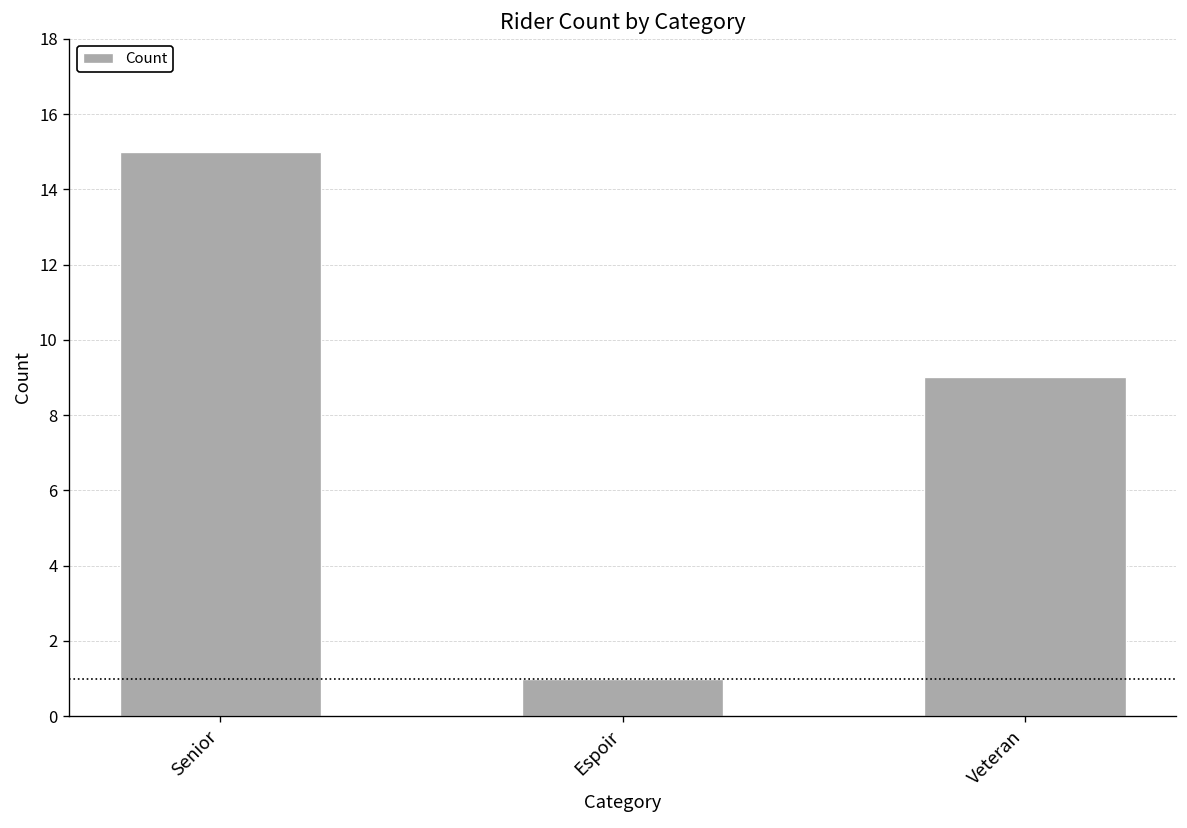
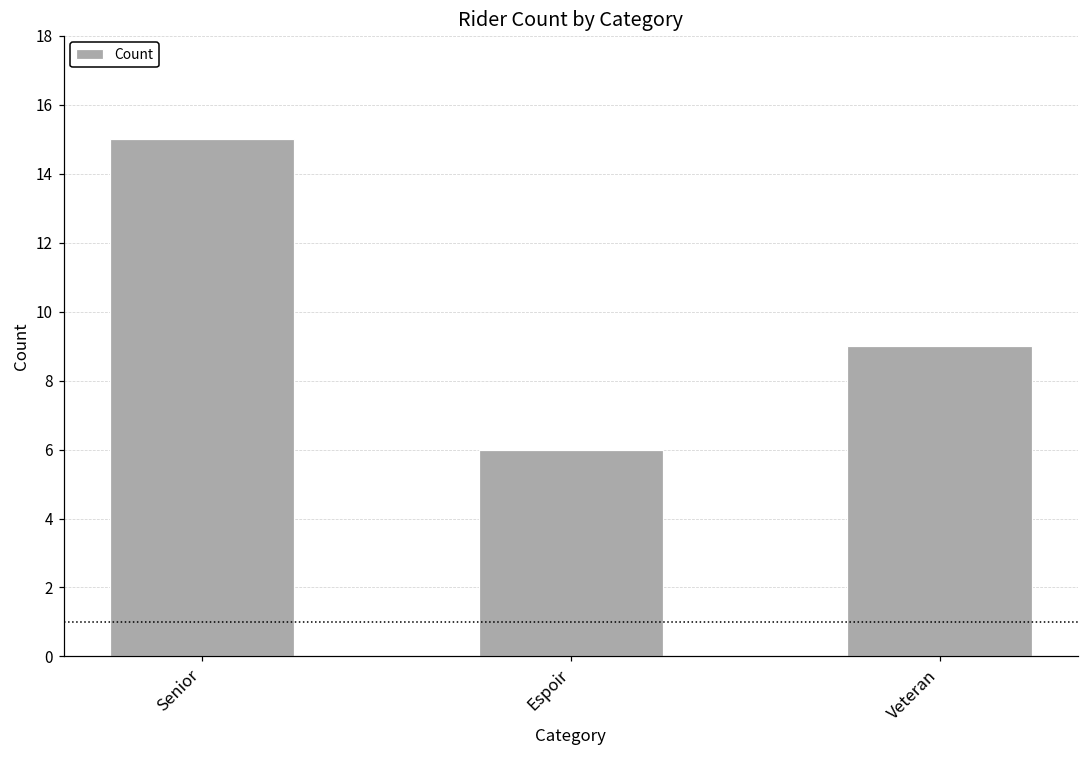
Espoir: 1 -> 6
